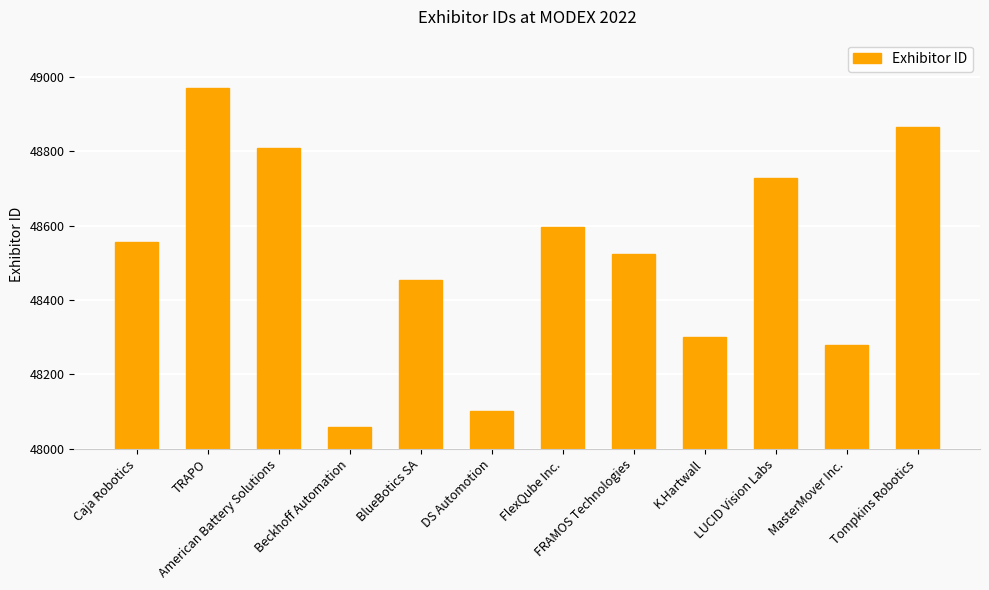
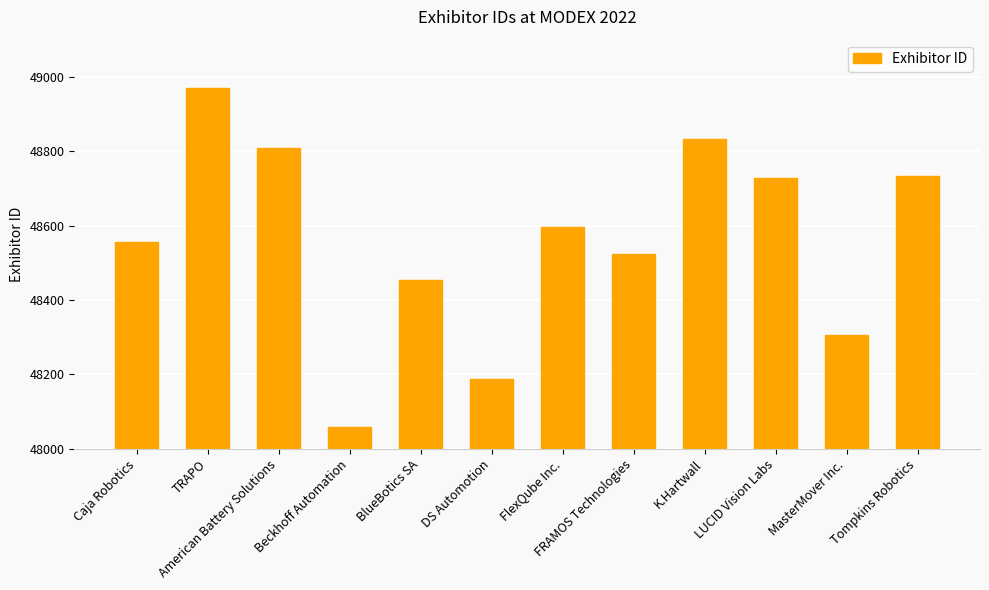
DS Automotion: 48100 -> 48190
K.Hartwall: 48300 -> 48830
MasterMover Inc.: 48280 -> 48310
Tompkins Robotics: 48870 -> 48730
